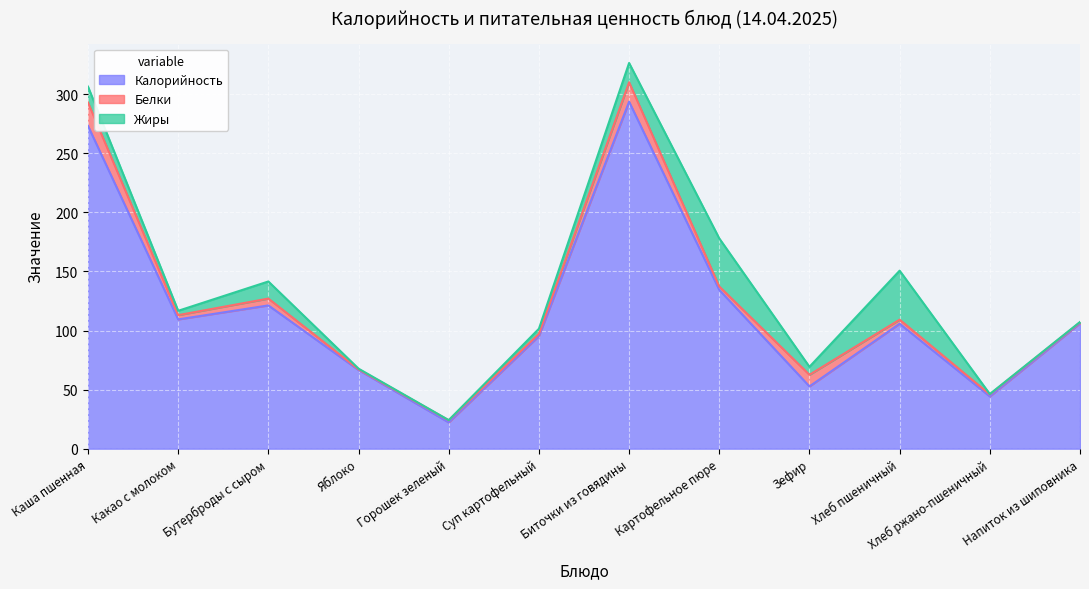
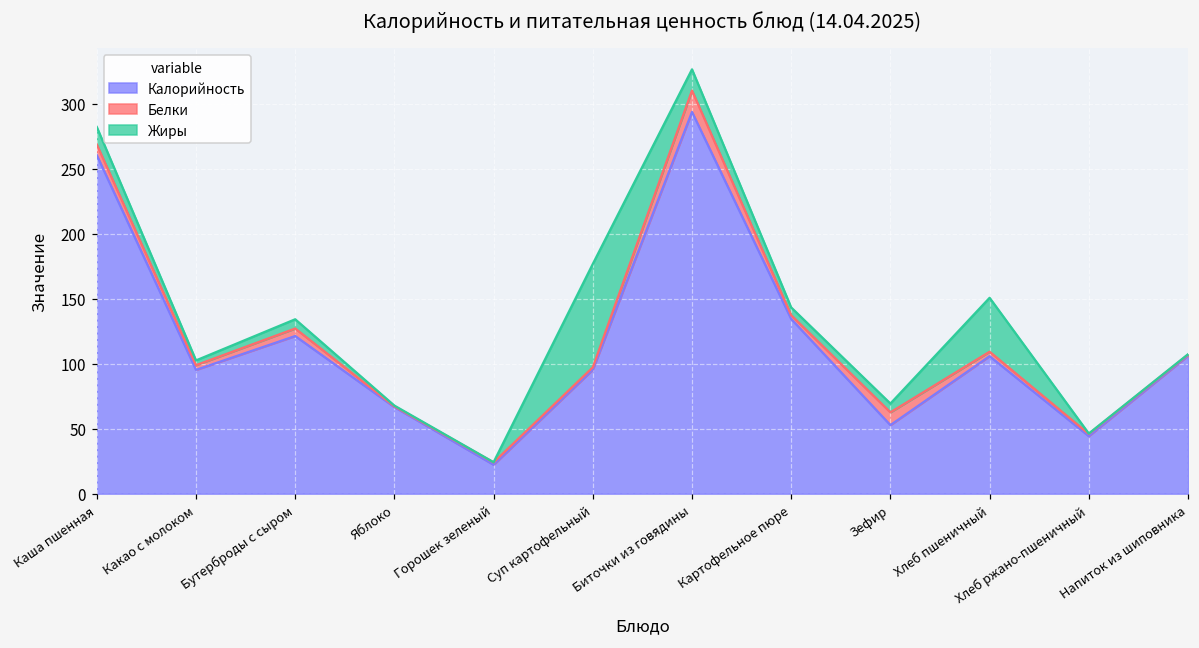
Калорийность, Каша пшенная: 273 -> 260
Белки, Каша пшенная: 20 -> 8
Калорийность, Какао с молоком: 109 -> 95
Жиры, Бутерброды с сыром: 14 -> 7
Жиры, Суп картофельный: 4 -> 80
Жиры, Картофельное пюре: 41 -> 6
